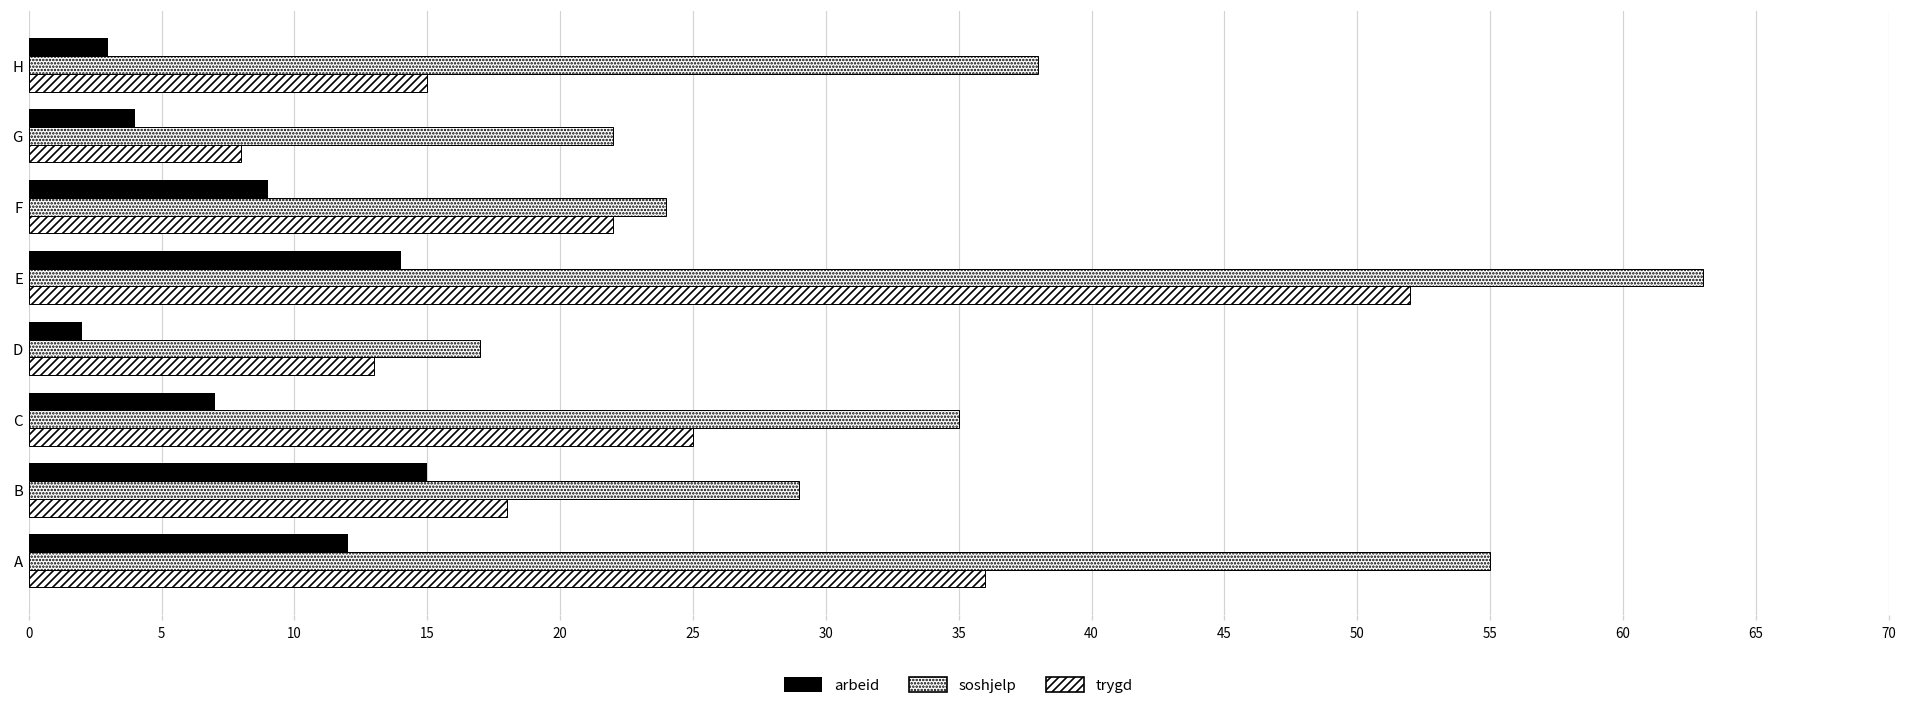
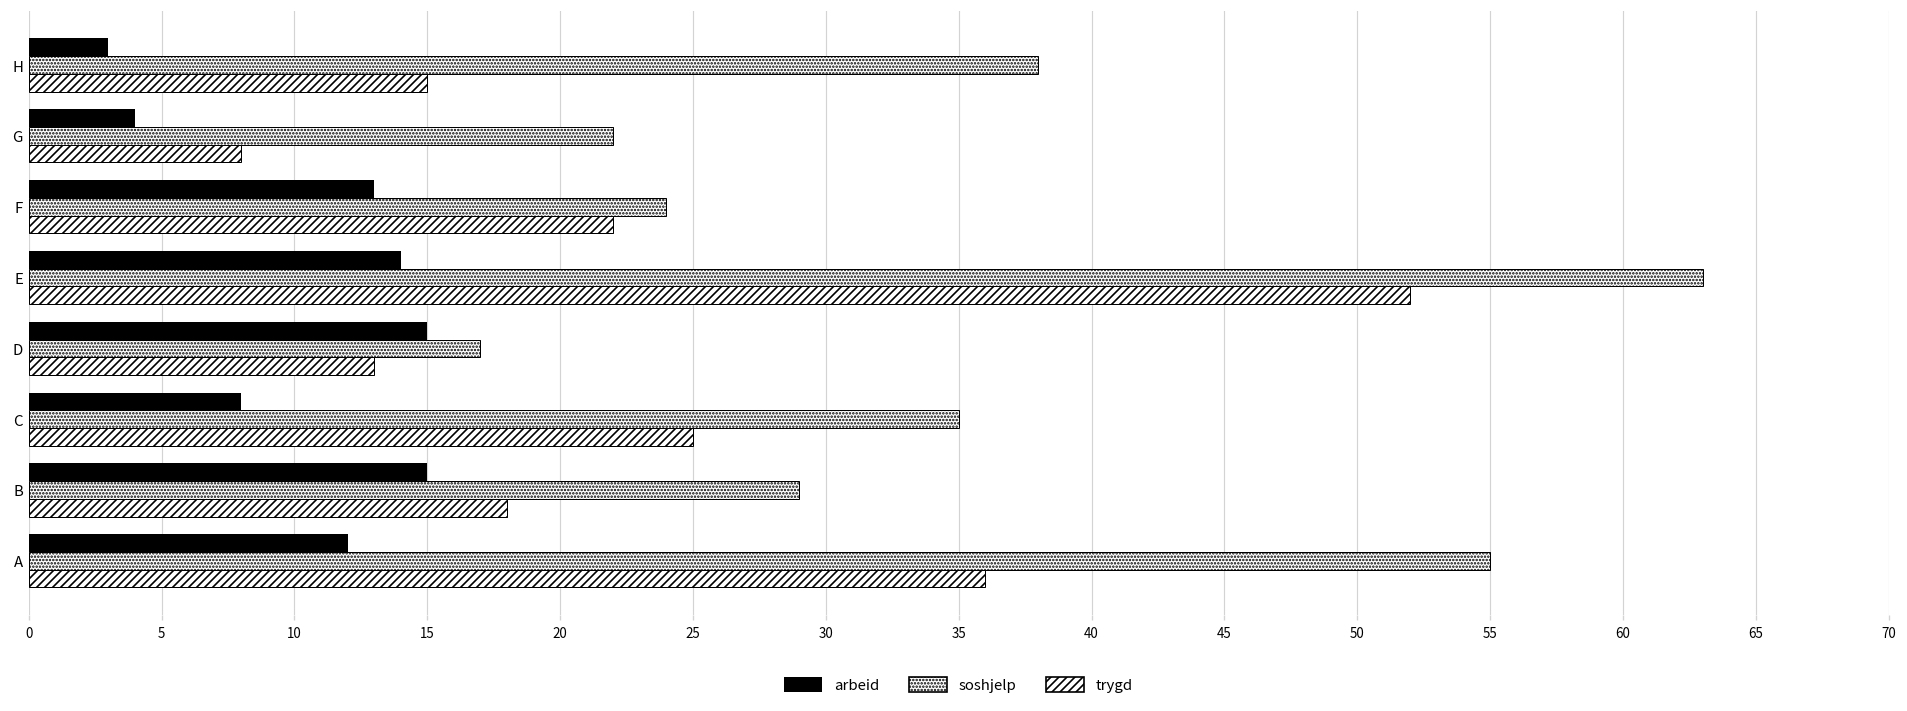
arbeid, F: 9 -> 13
arbeid, D: 2 -> 15
arbeid, C: 7 -> 8
